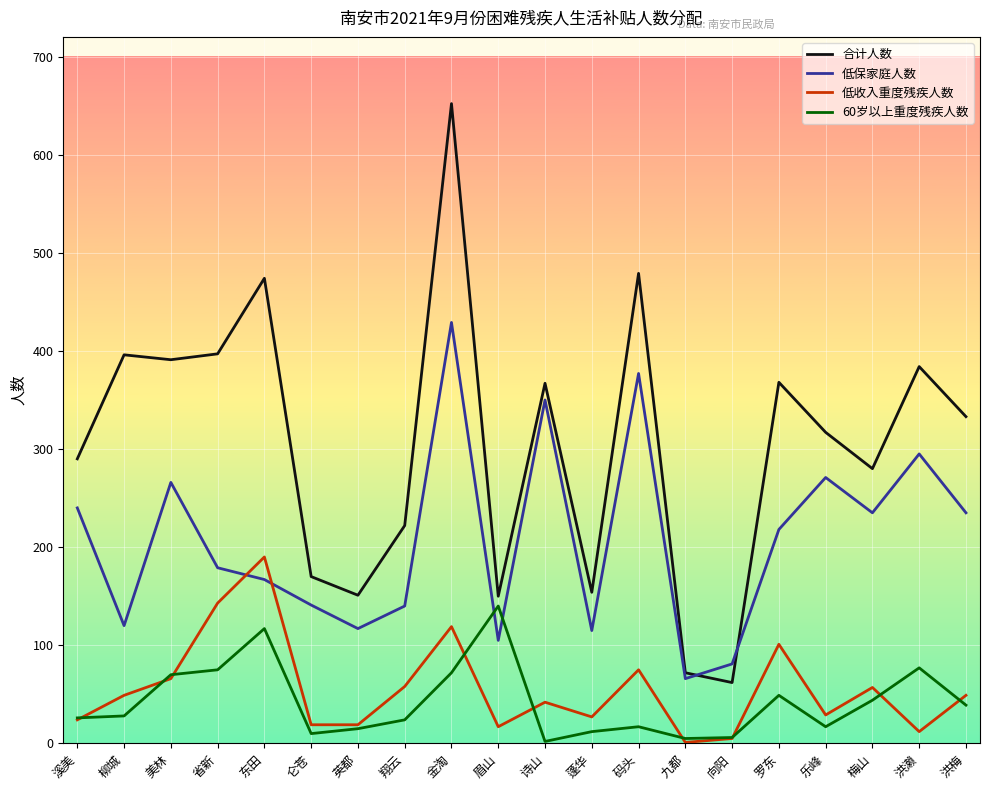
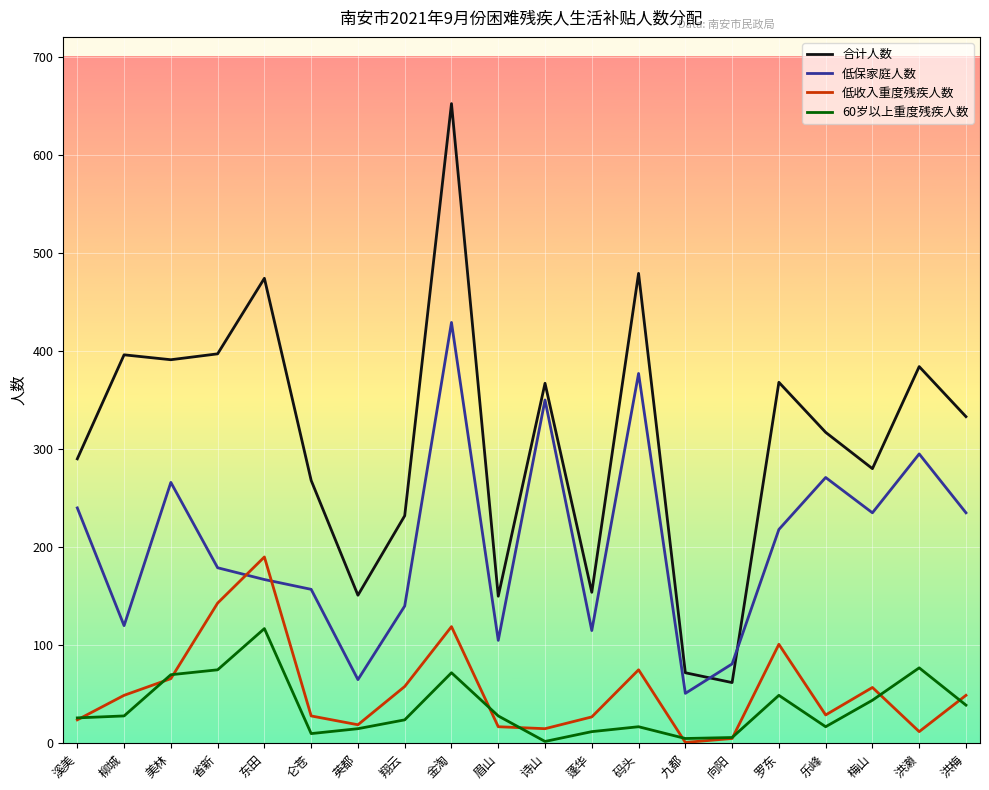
合计人数, 仑苍: 170 -> 270
低保家庭人数, 仑苍: 140 -> 160
低收入重度残疾人数, 仑苍: 20 -> 30
低保家庭人数, 英都: 120 -> 70
合计人数, 翔云: 220 -> 230
60岁以上重度残疾人数, 眉山: 140 -> 30
低收入重度残疾人数, 诗山: 40 -> 20
低保家庭人数, 九都: 70 -> 50
